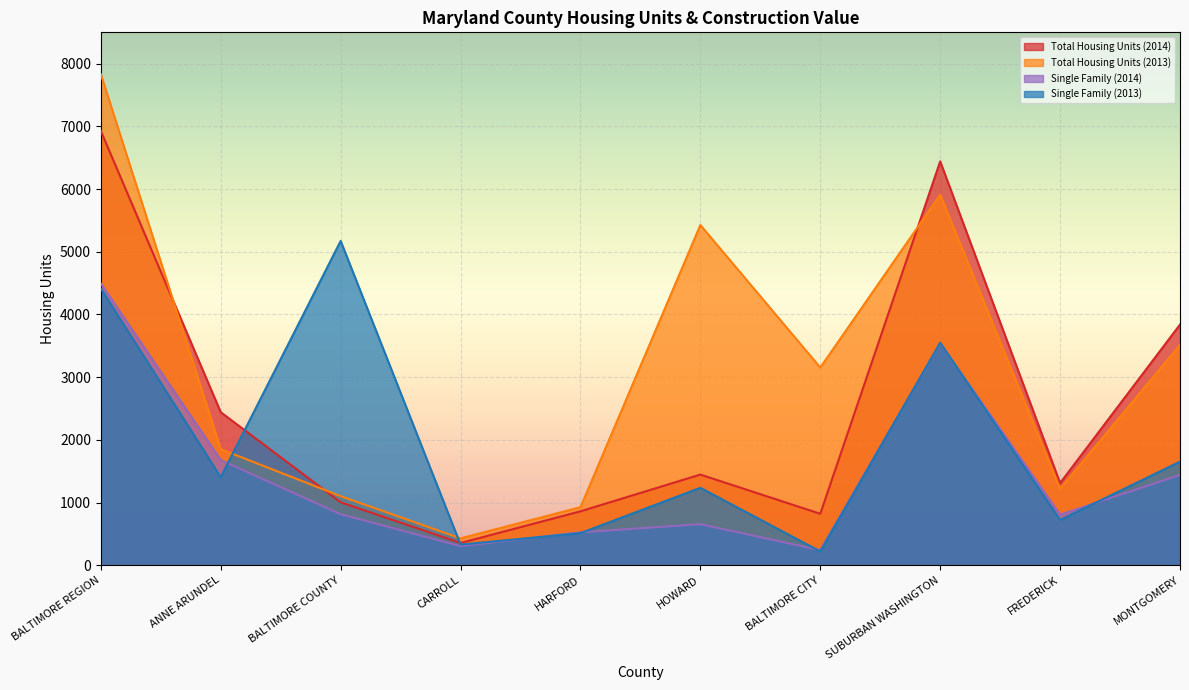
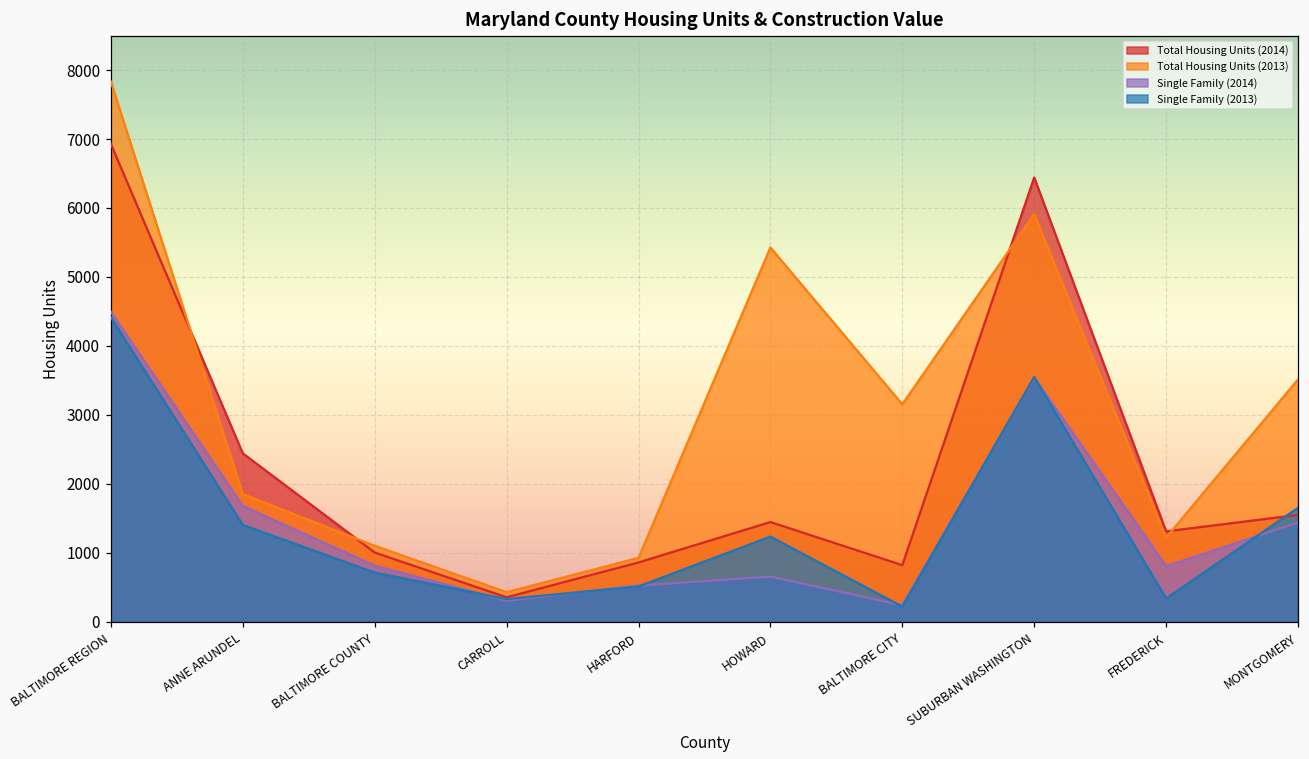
Single Family (2013), BALTIMORE COUNTY: 5200 -> 700
Single Family (2013), FREDERICK: 700 -> 300
Total Housing Units (2014), MONTGOMERY: 3800 -> 1500
